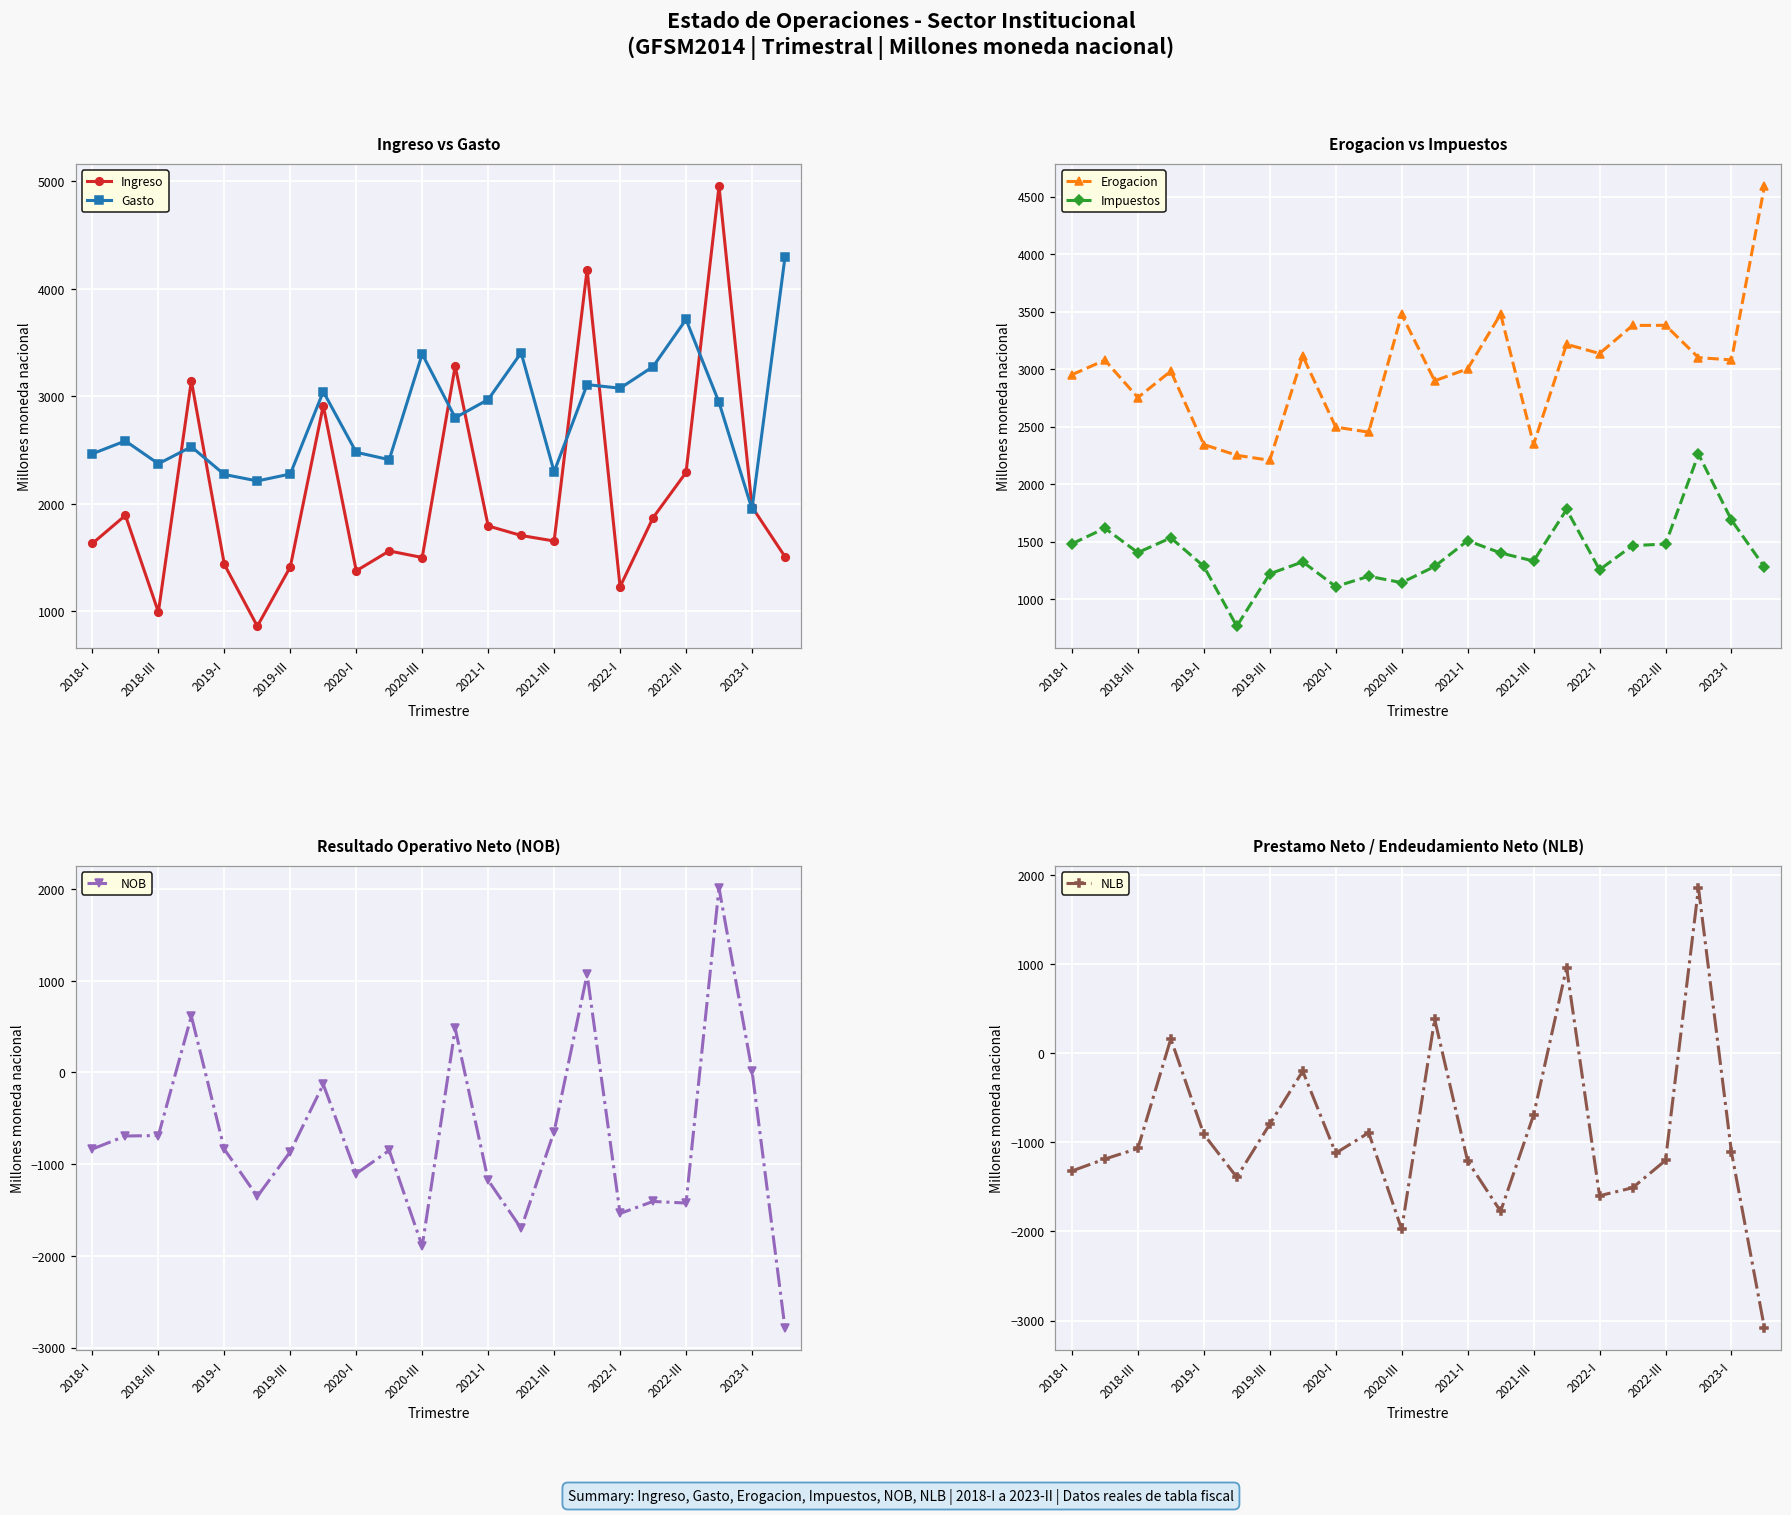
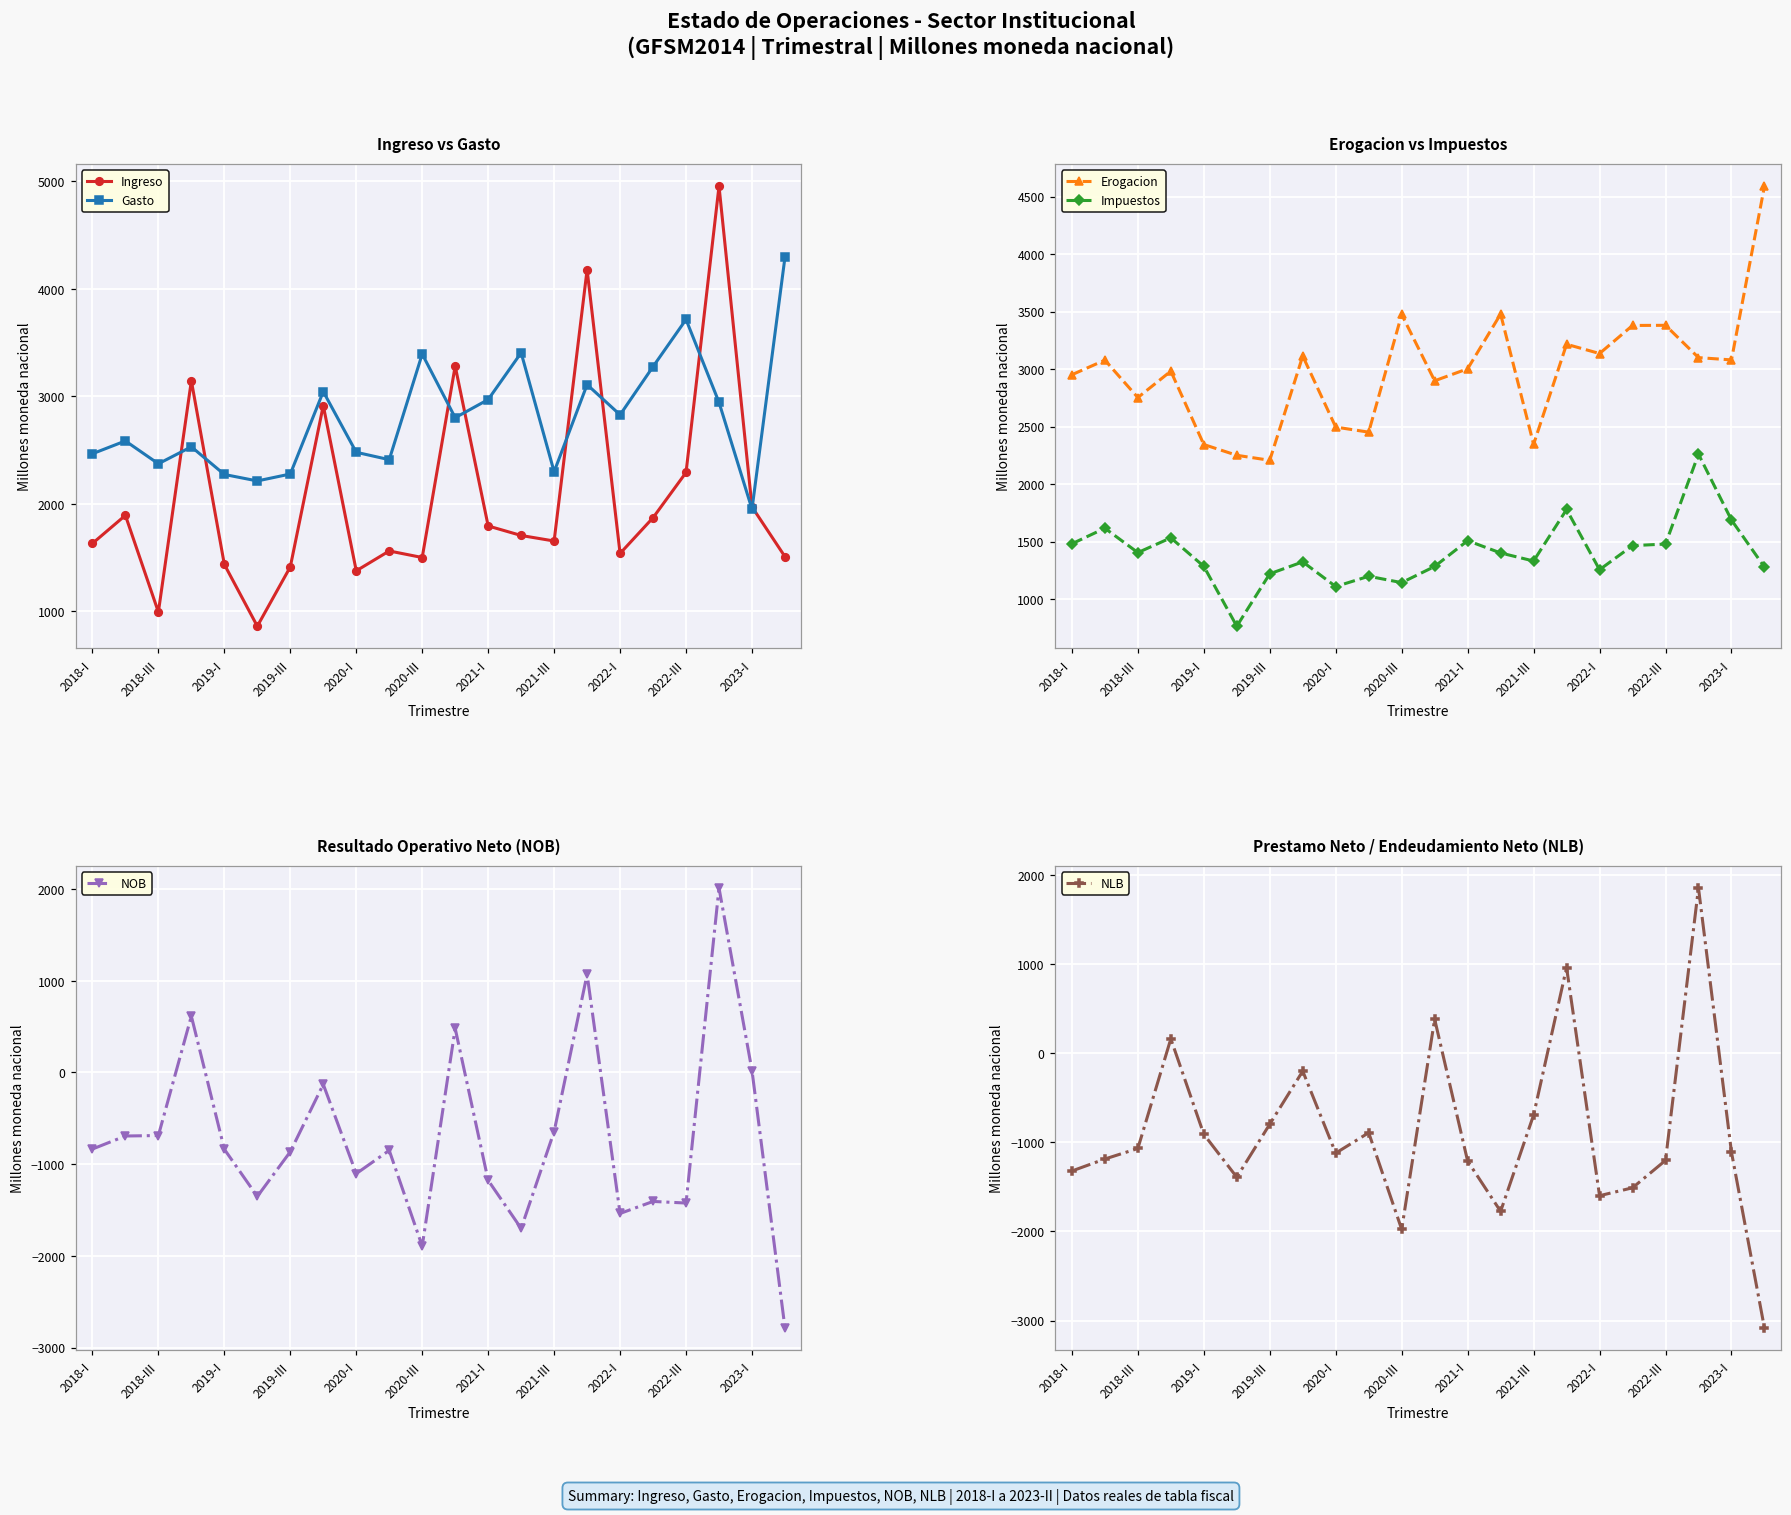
Ingreso vs Gasto, Ingreso, 2022-I: 1200 -> 1500
Ingreso vs Gasto, Gasto, 2022-I: 3100 -> 2800
